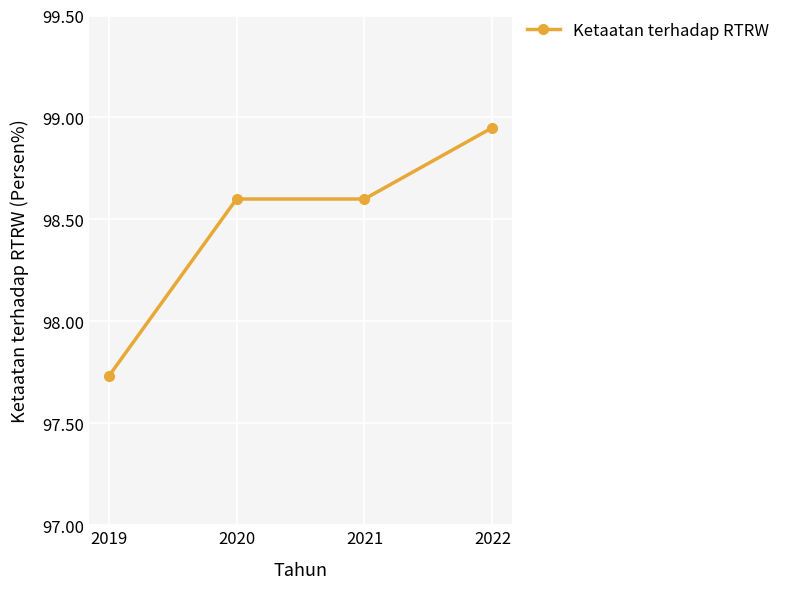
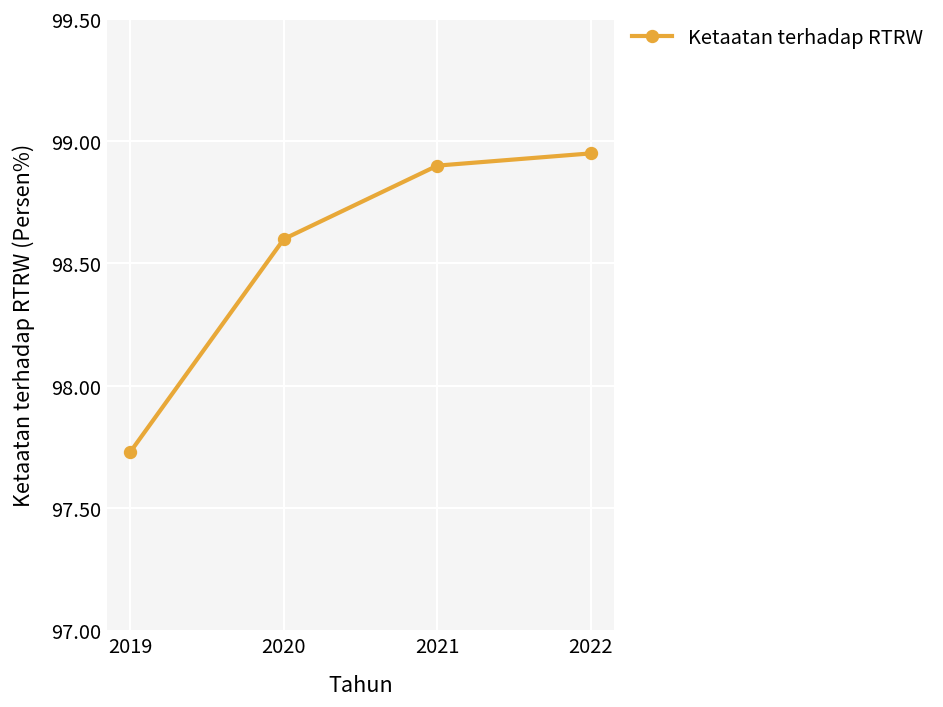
2021: 98.6 -> 98.9
